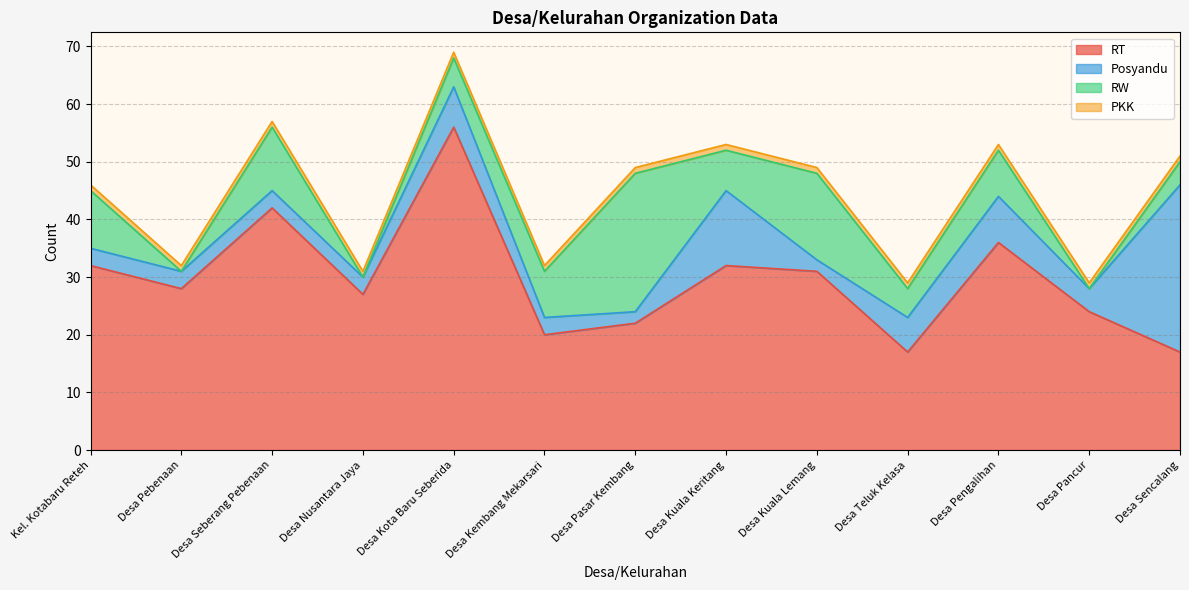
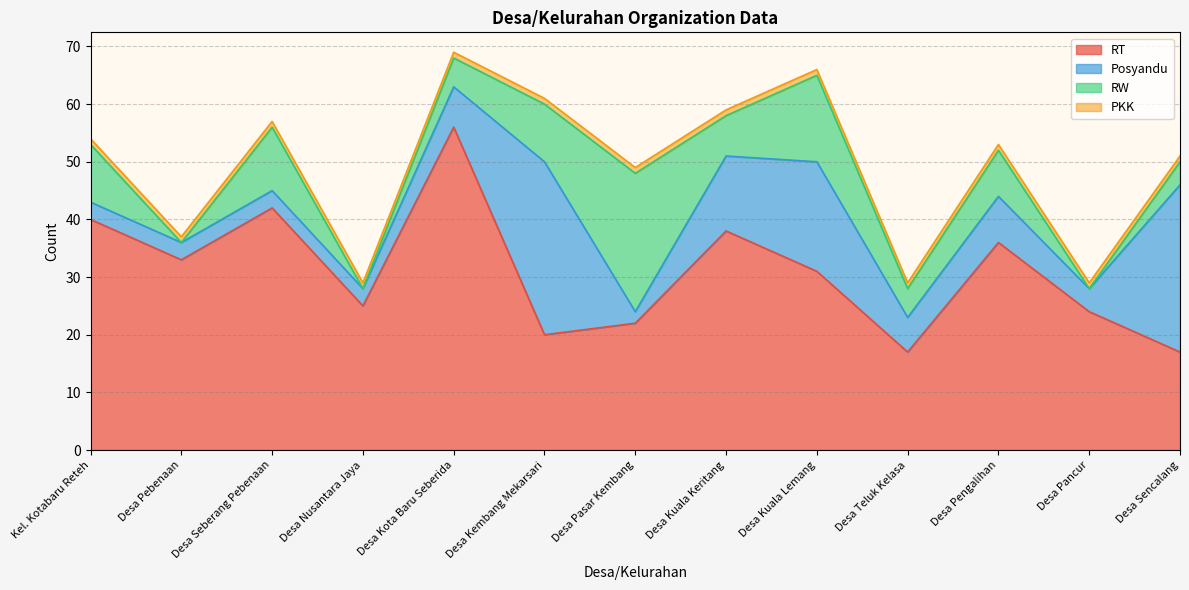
RT, Kel. Kotabaru Reteh: 32 -> 40
RT, Desa Pebenaan: 28 -> 33
RT, Desa Nusantara Jaya: 27 -> 25
Posyandu, Desa Kembang Mekarsari: 3 -> 30
RW, Desa Kembang Mekarsari: 8 -> 10
RT, Desa Kuala Keritang: 32 -> 38
Posyandu, Desa Kuala Lemang: 2 -> 19
